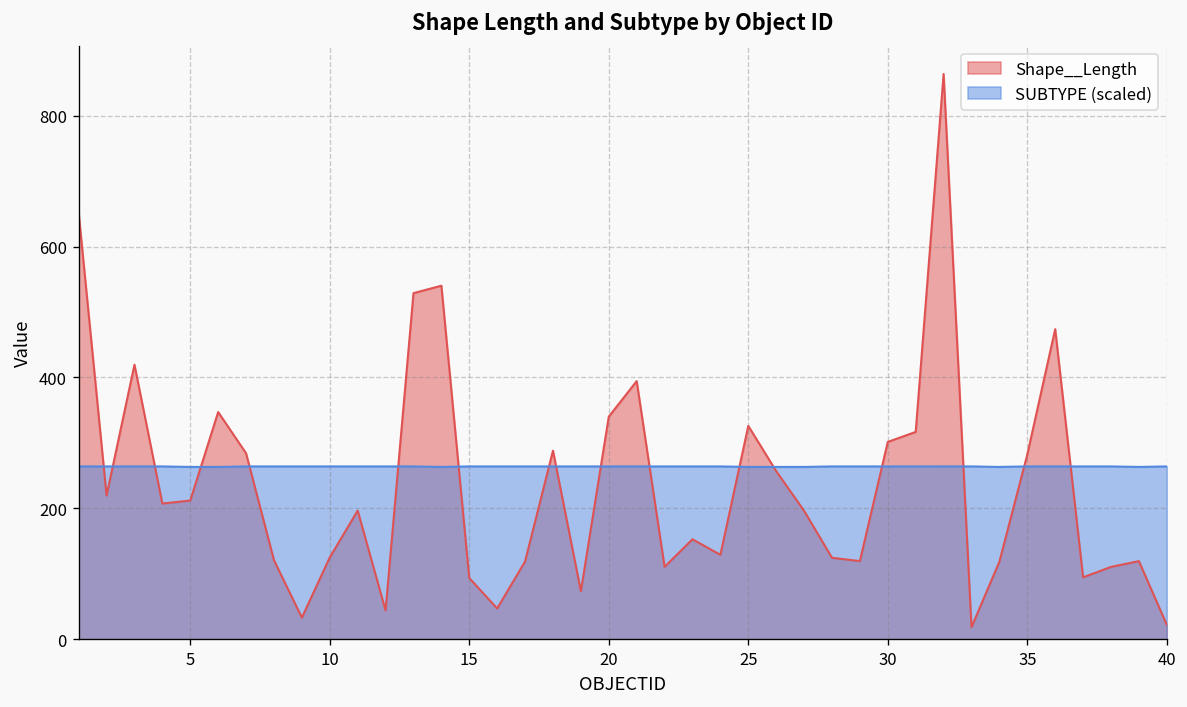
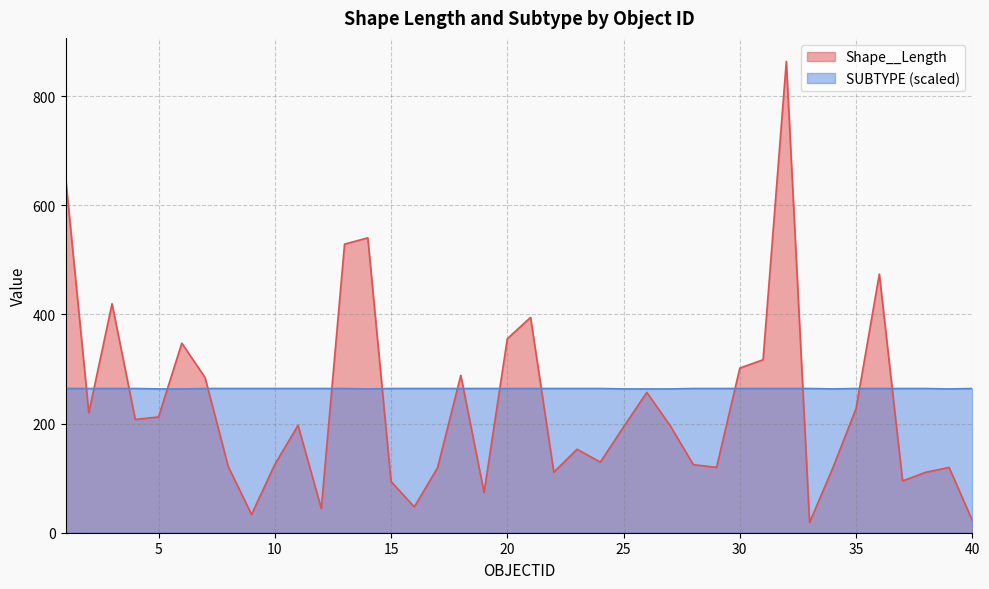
Shape__Length, 20: 340 -> 360
Shape__Length, 25: 330 -> 190
Shape__Length, 35: 280 -> 230
